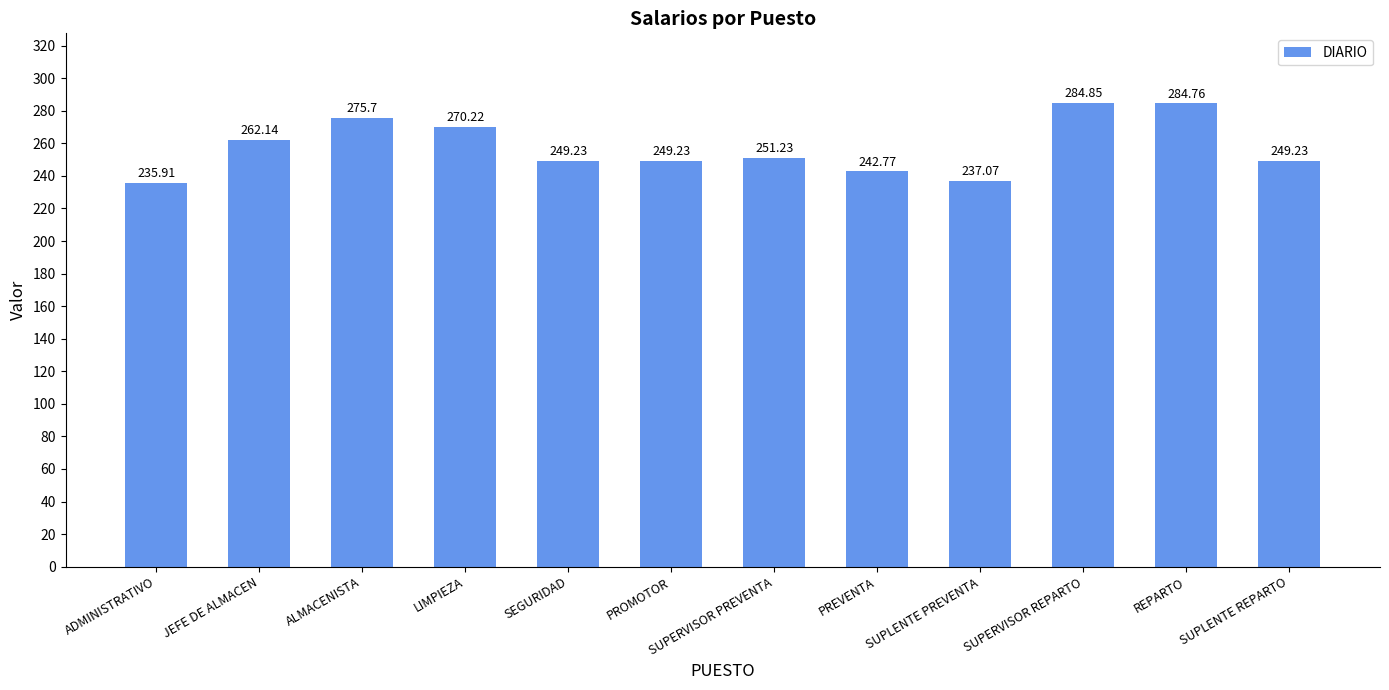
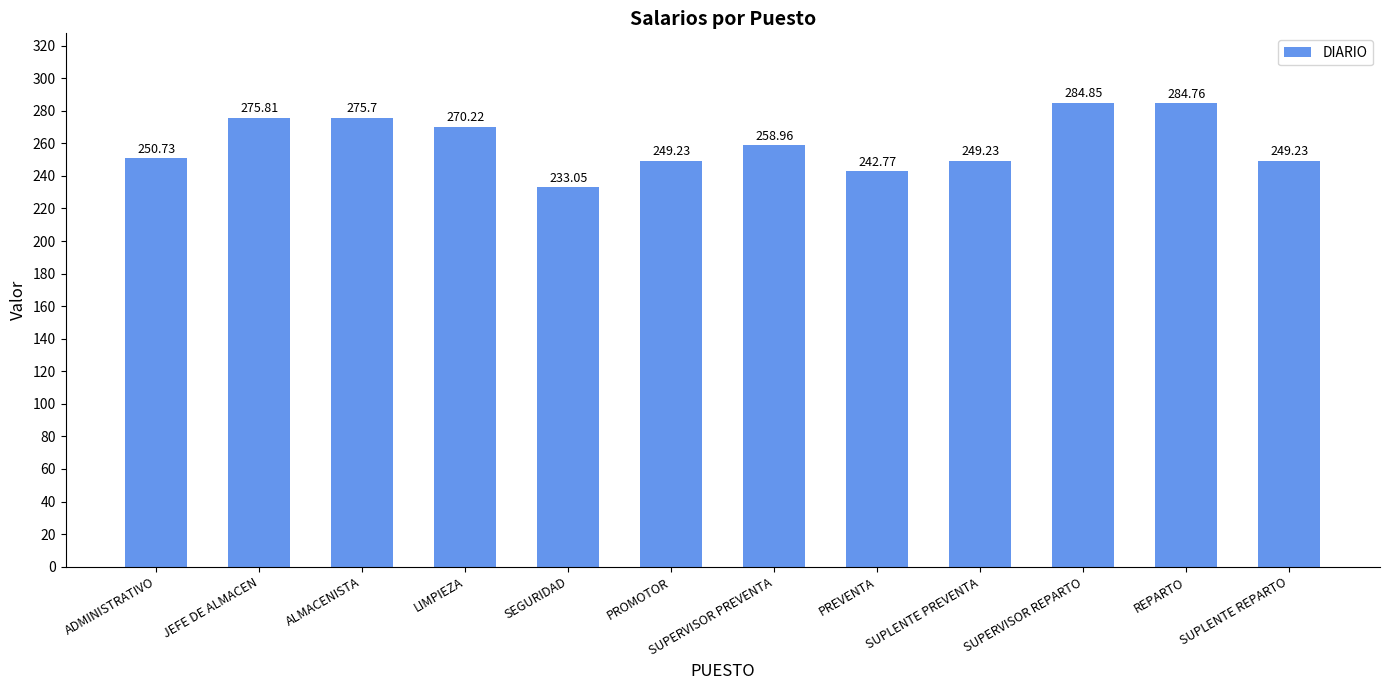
ADMINISTRATIVO: 235.91 -> 250.73
JEFE DE ALMACEN: 262.14 -> 275.81
SEGURIDAD: 249.23 -> 233.05
SUPERVISOR PREVENTA: 251.23 -> 258.96
SUPLENTE PREVENTA: 237.07 -> 249.23
